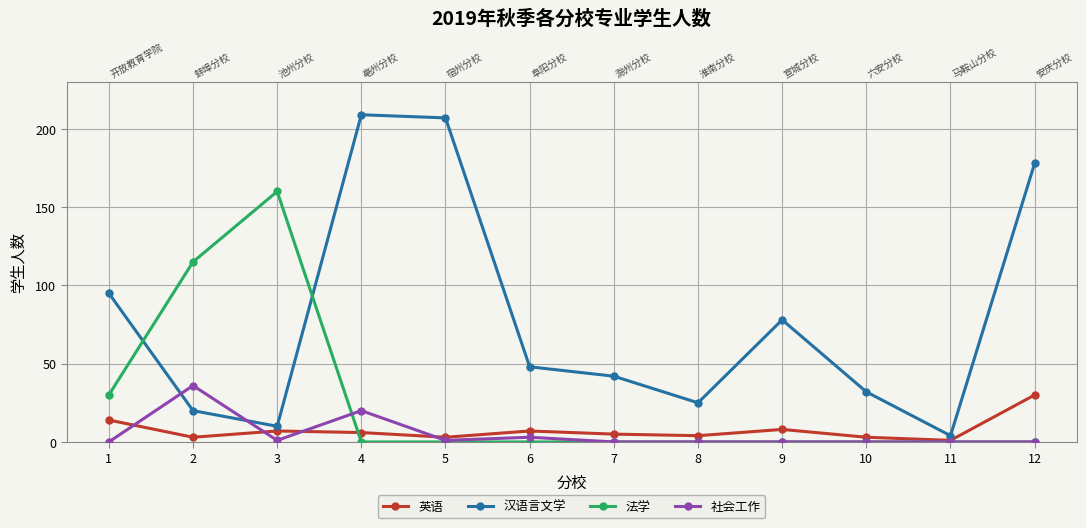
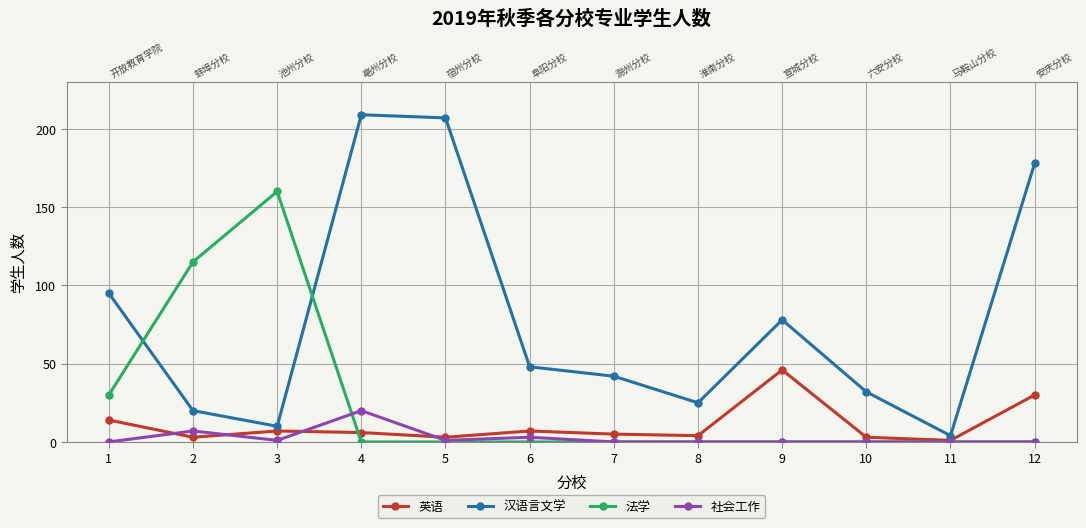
社会工作, 2: 36 -> 7
英语, 9: 8 -> 46
